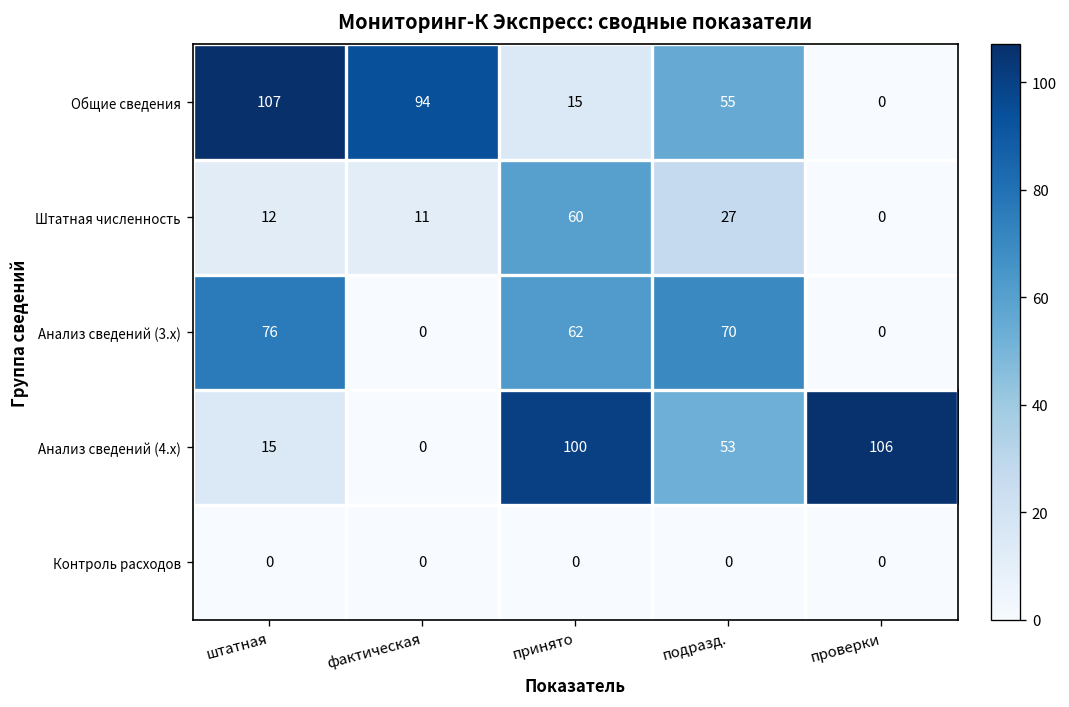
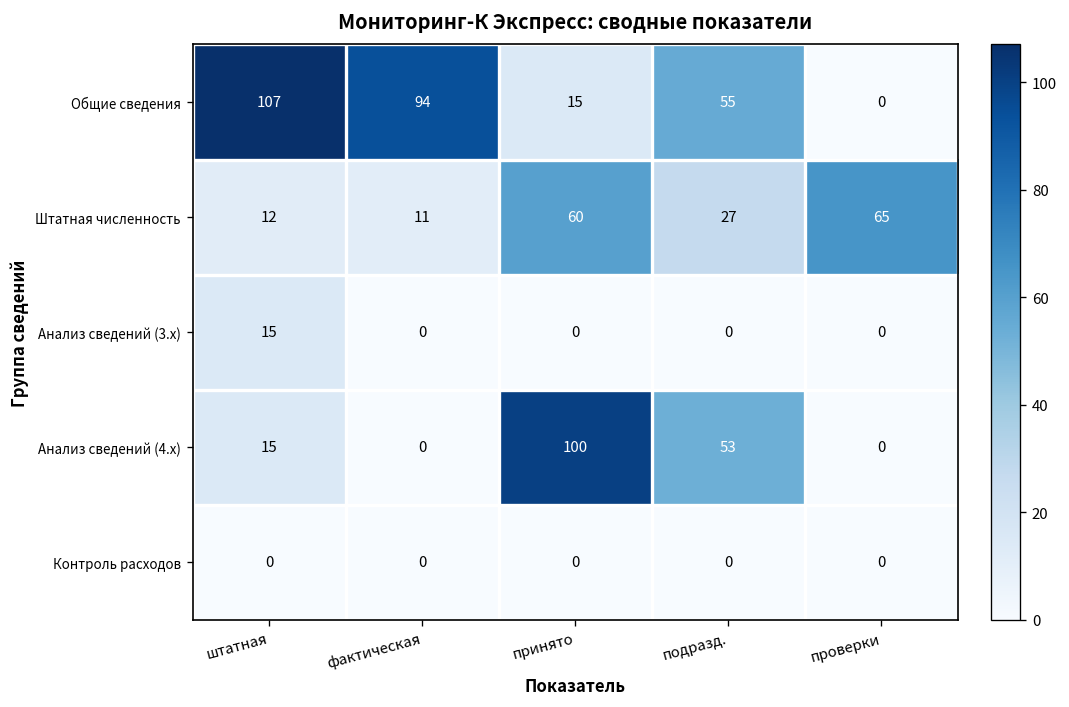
Штатная численность, проверки: 0 -> 65
Анализ сведений (3.x), штатная: 76 -> 15
Анализ сведений (3.x), принято: 62 -> 0
Анализ сведений (3.x), подразд.: 70 -> 0
Анализ сведений (4.x), проверки: 106 -> 0
